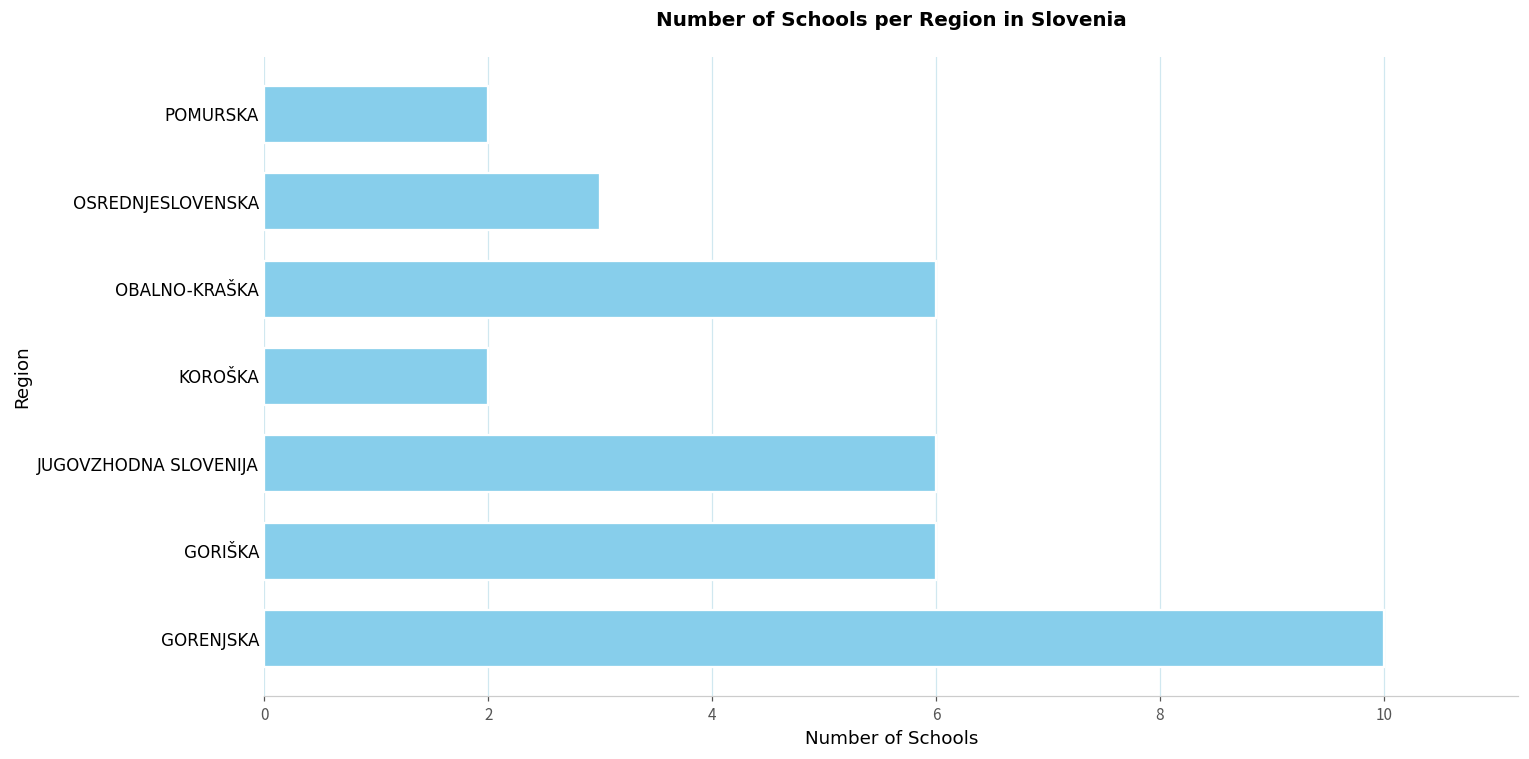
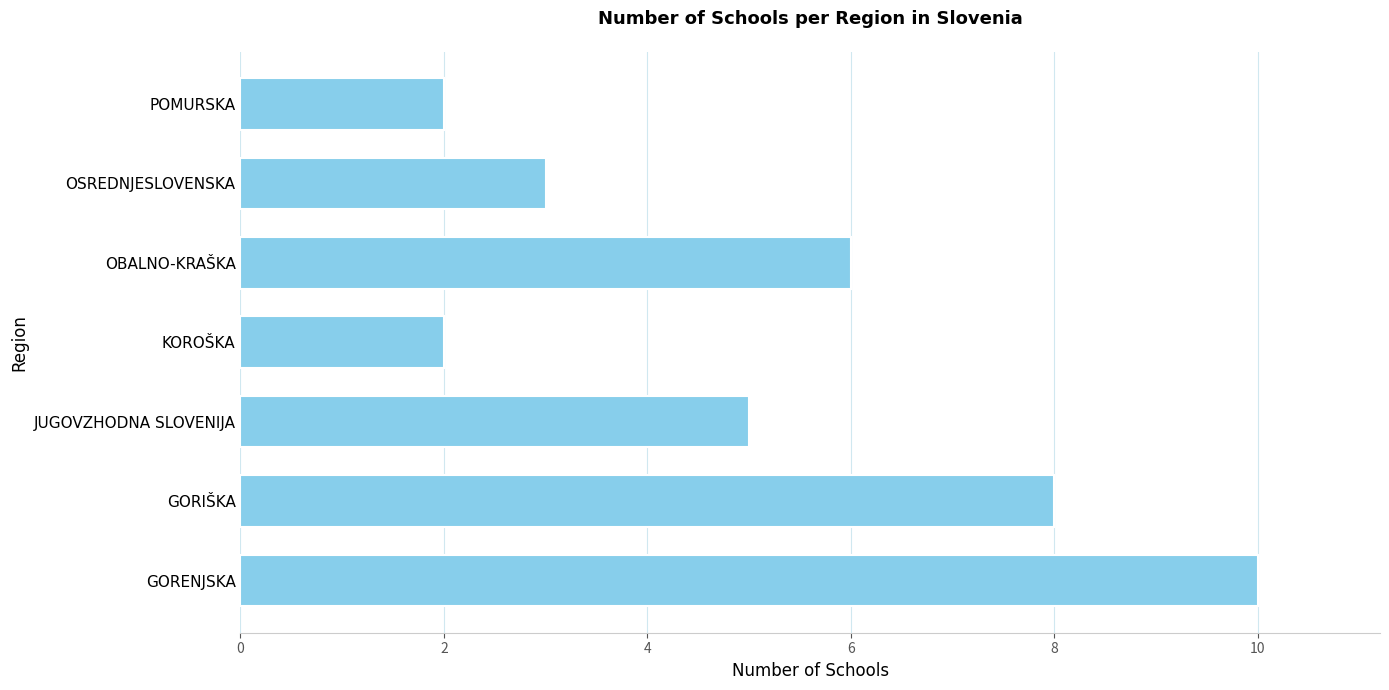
JUGOVZHODNA SLOVENIJA: 6 -> 5
GORIŠKA: 6 -> 8
